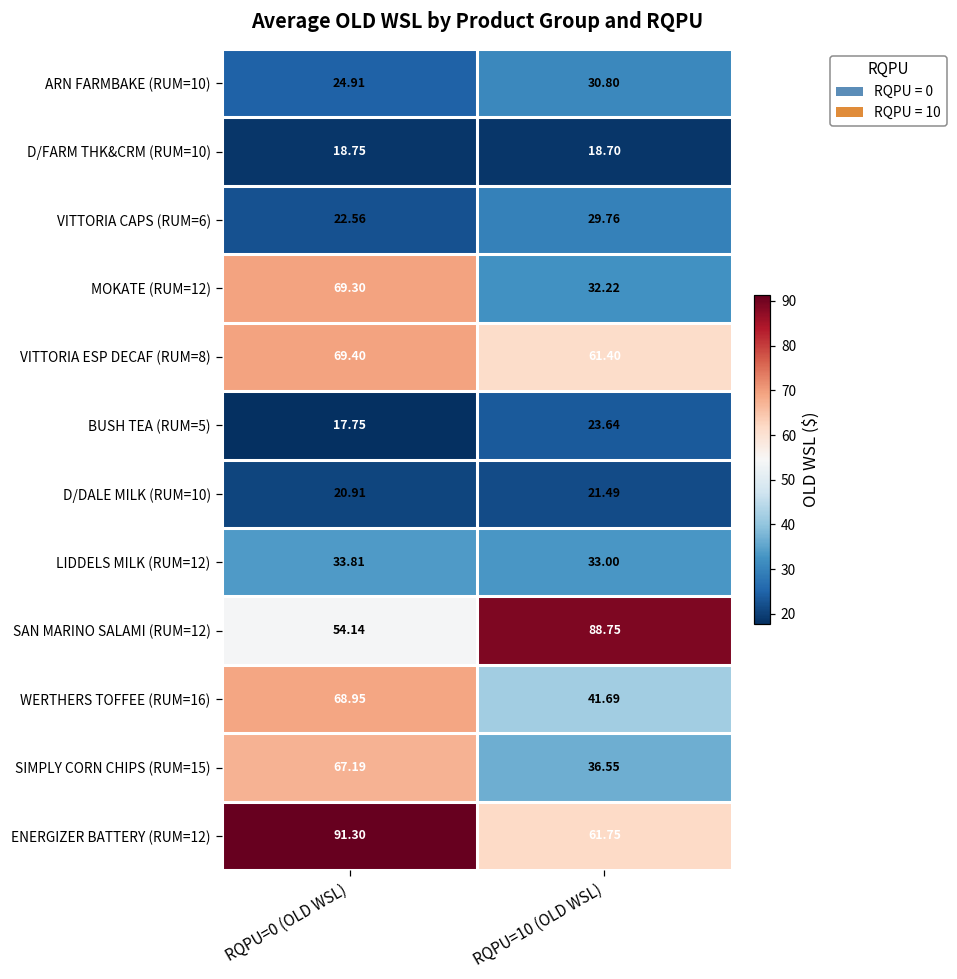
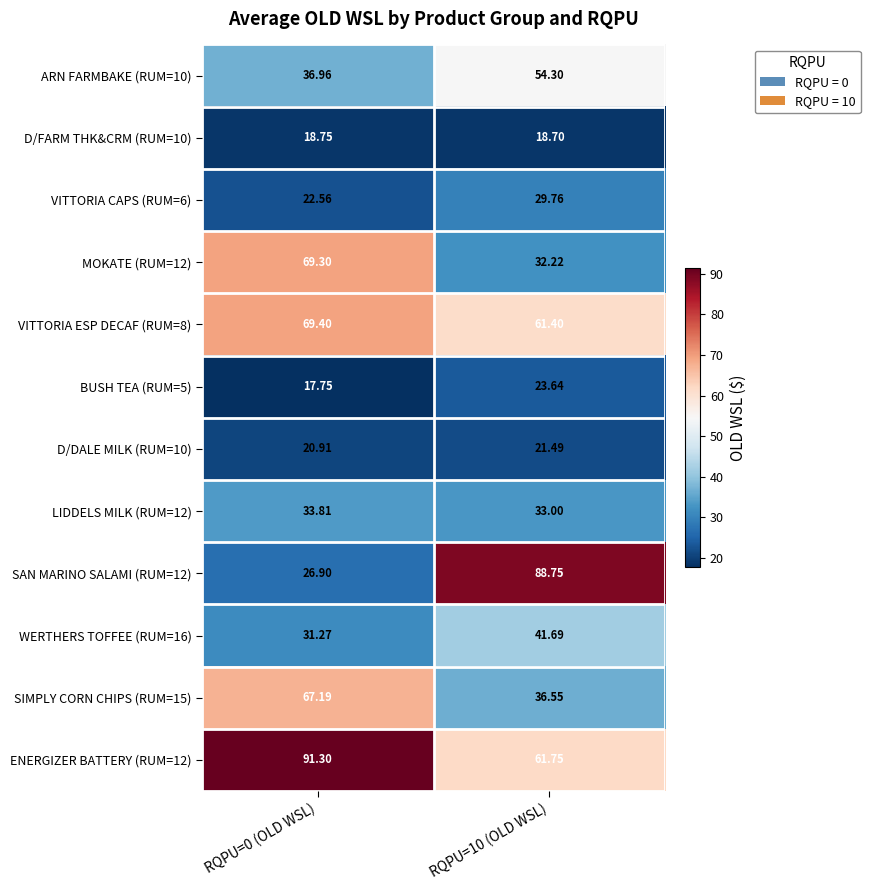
ARN FARMBAKE (RUM=10), RQPU=0 (OLD WSL): 24.91 -> 36.96
ARN FARMBAKE (RUM=10), RQPU=10 (OLD WSL): 30.80 -> 54.30
SAN MARINO SALAMI (RUM=12), RQPU=0 (OLD WSL): 54.14 -> 26.90
WERTHERS TOFFEE (RUM=16), RQPU=0 (OLD WSL): 68.95 -> 31.27
